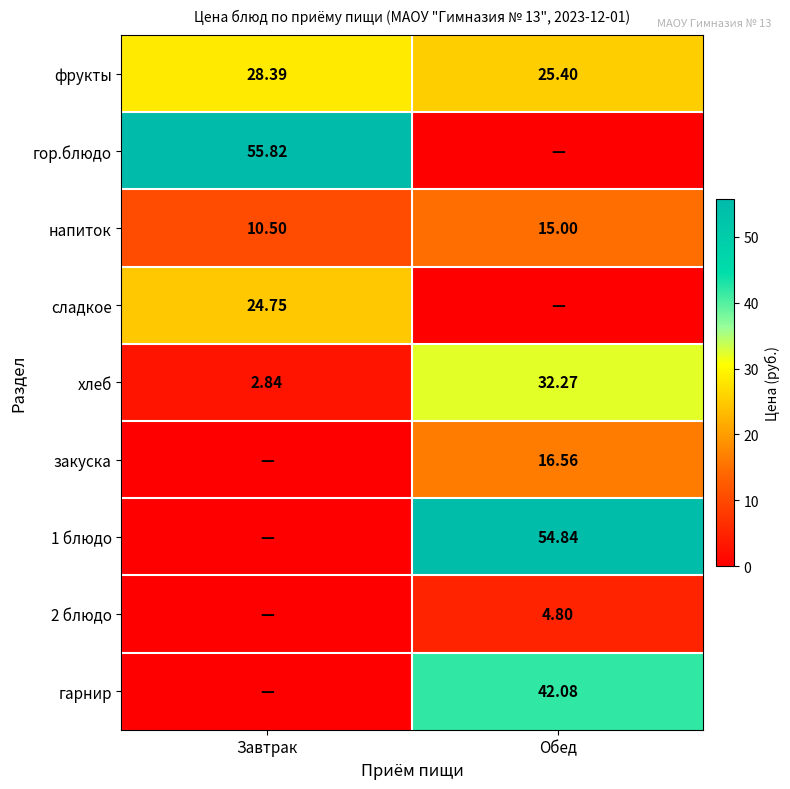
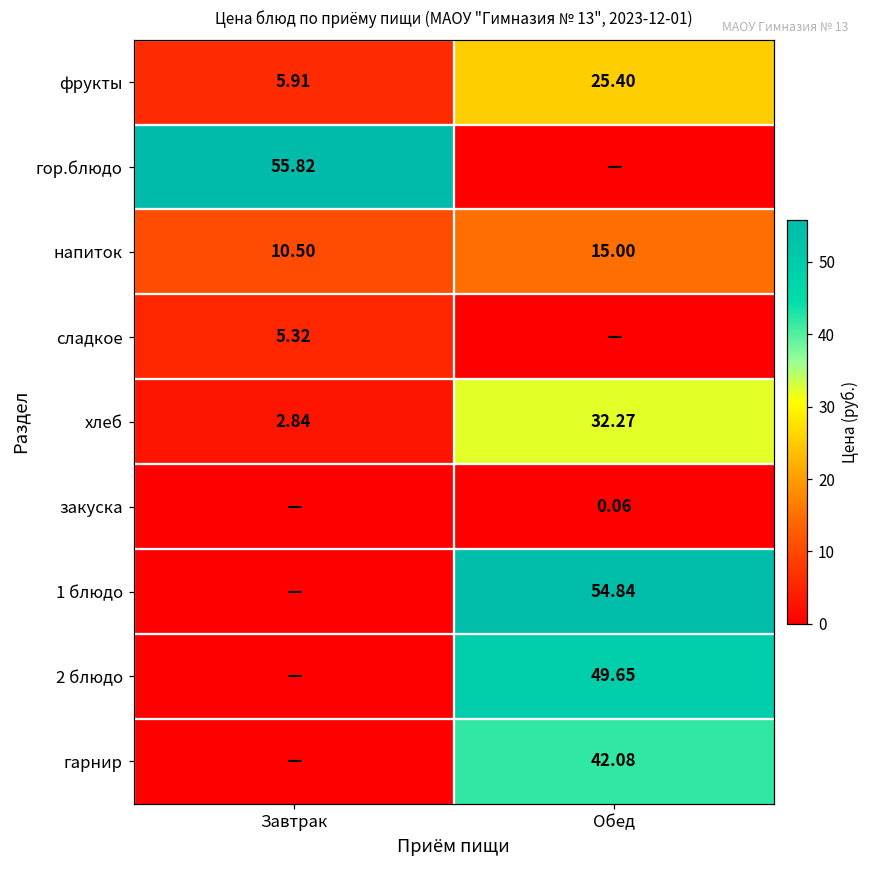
фрукты, Завтрак: 28.39 -> 5.91
сладкое, Завтрак: 24.75 -> 5.32
закуска, Обед: 16.56 -> 0.06
2 блюдо, Обед: 4.80 -> 49.65
